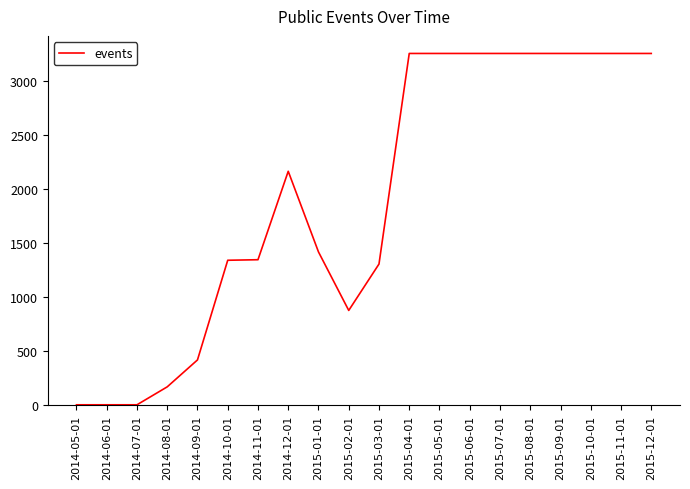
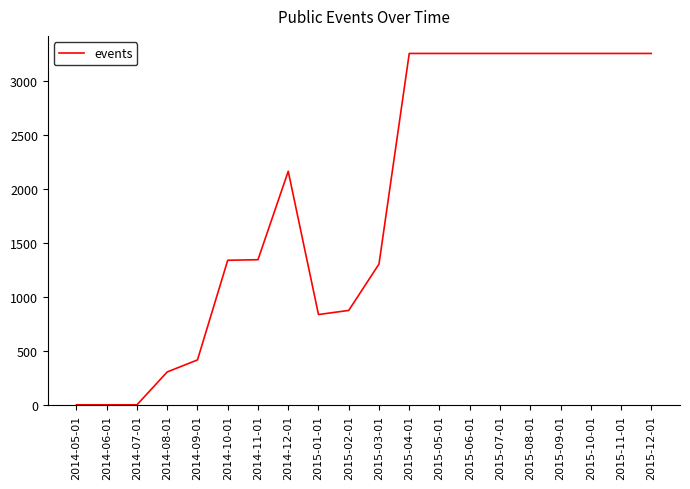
2014-08-01: 170 -> 310
2015-01-01: 1420 -> 840
